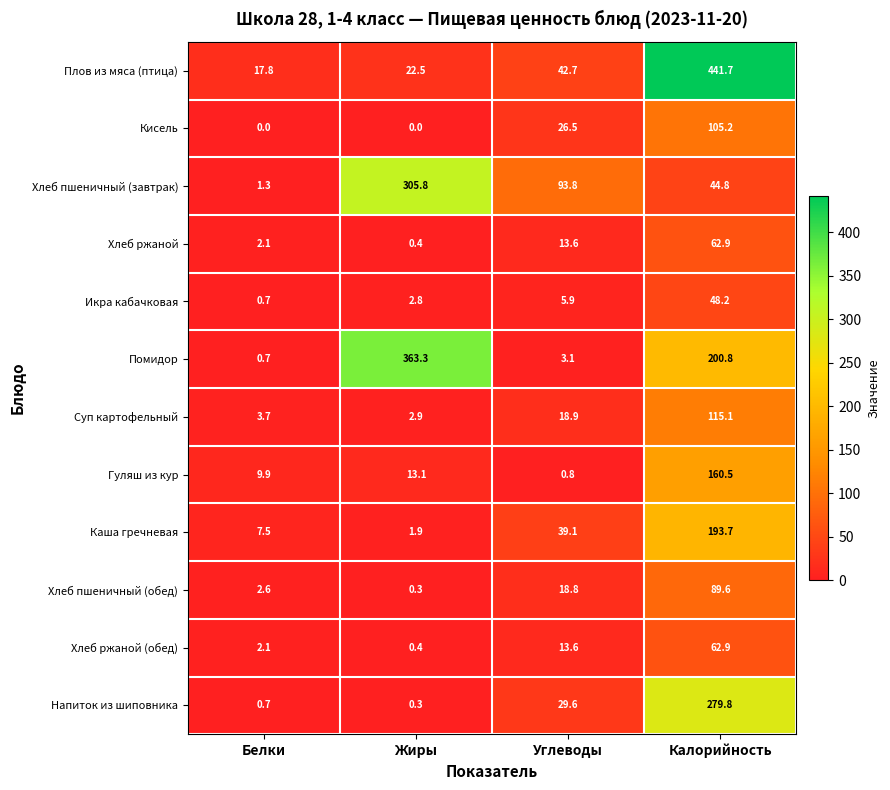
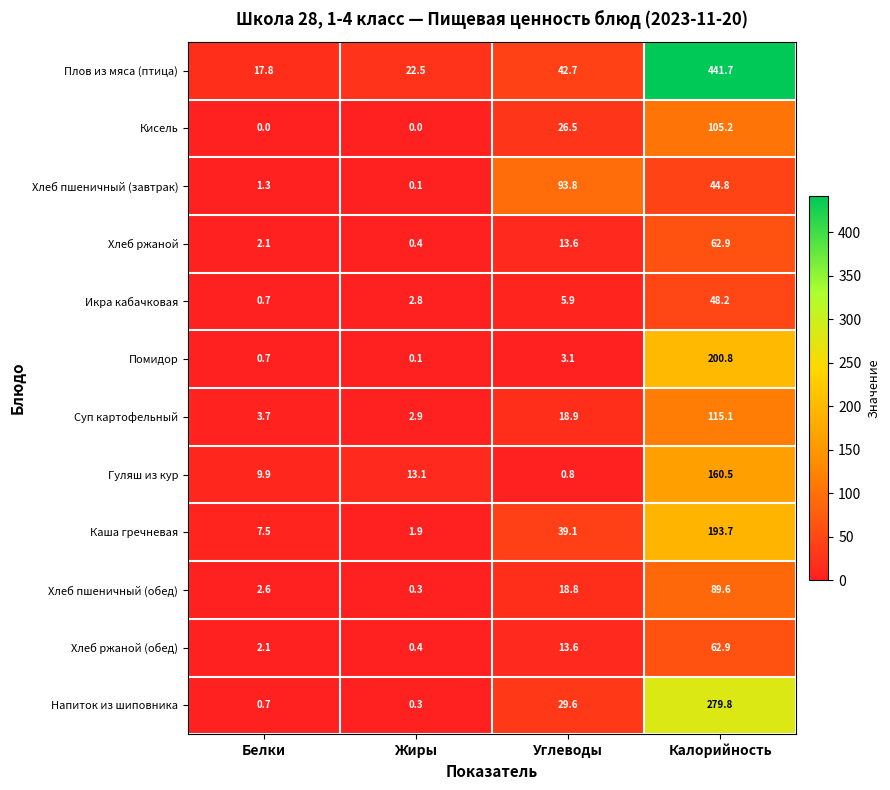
Хлеб пшеничный (завтрак), Жиры: 305.8 -> 0.1
Помидор, Жиры: 363.3 -> 0.1
